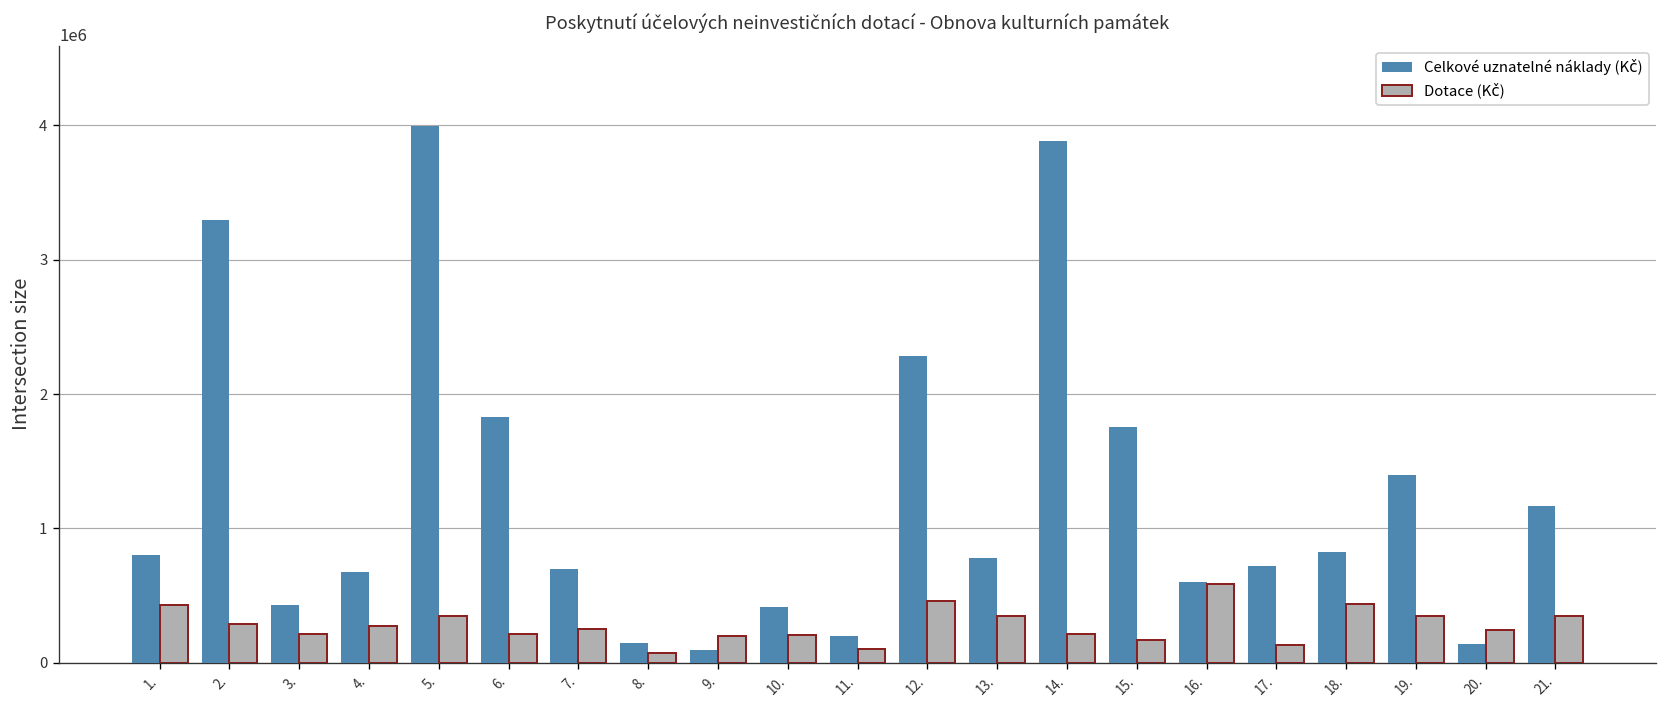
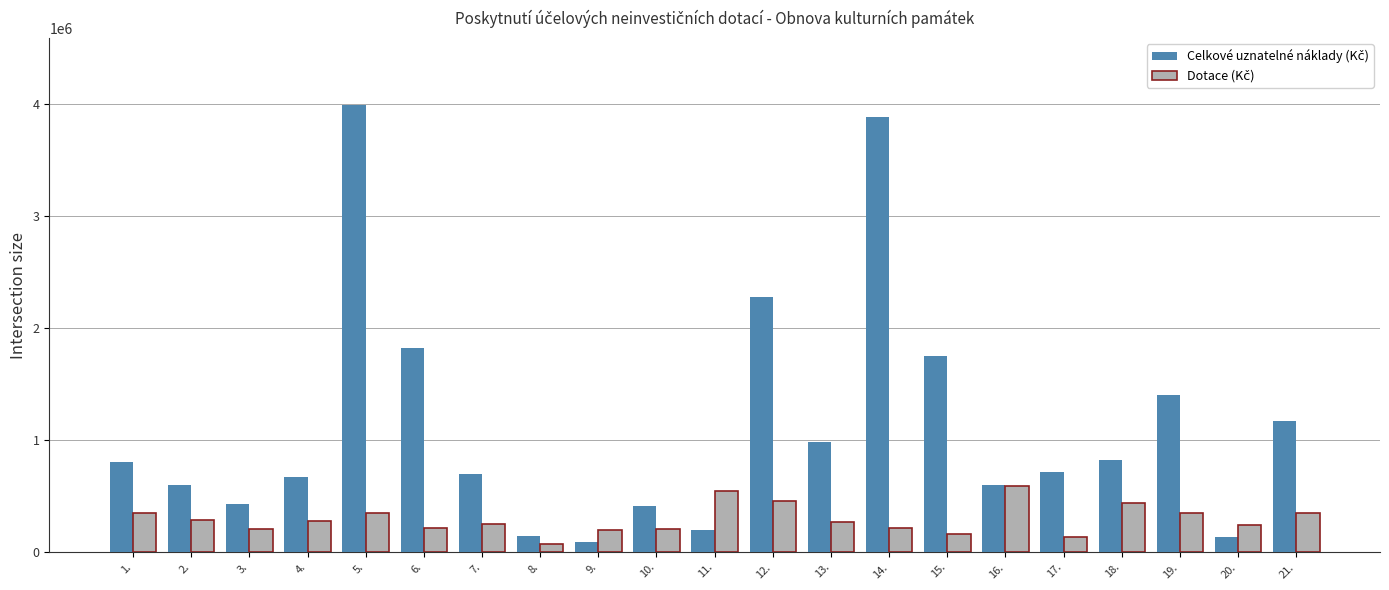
Dotace (Kč), 1.: 430000 -> 350000
Celkové uznatelné náklady (Kč), 2.: 3290000 -> 600000
Dotace (Kč), 11.: 100000 -> 550000
Celkové uznatelné náklady (Kč), 13.: 780000 -> 980000
Dotace (Kč), 13.: 350000 -> 270000
